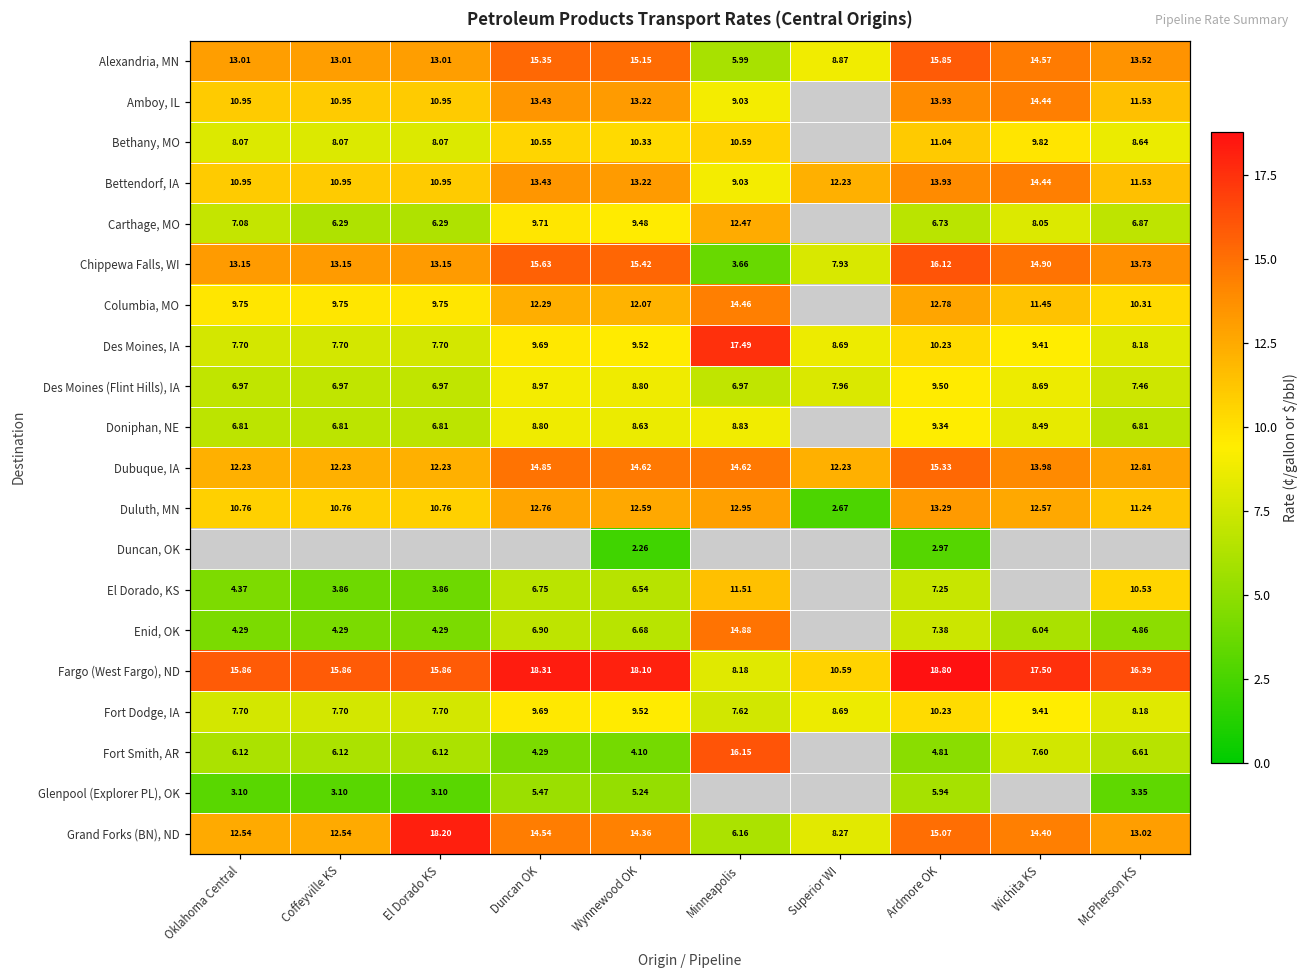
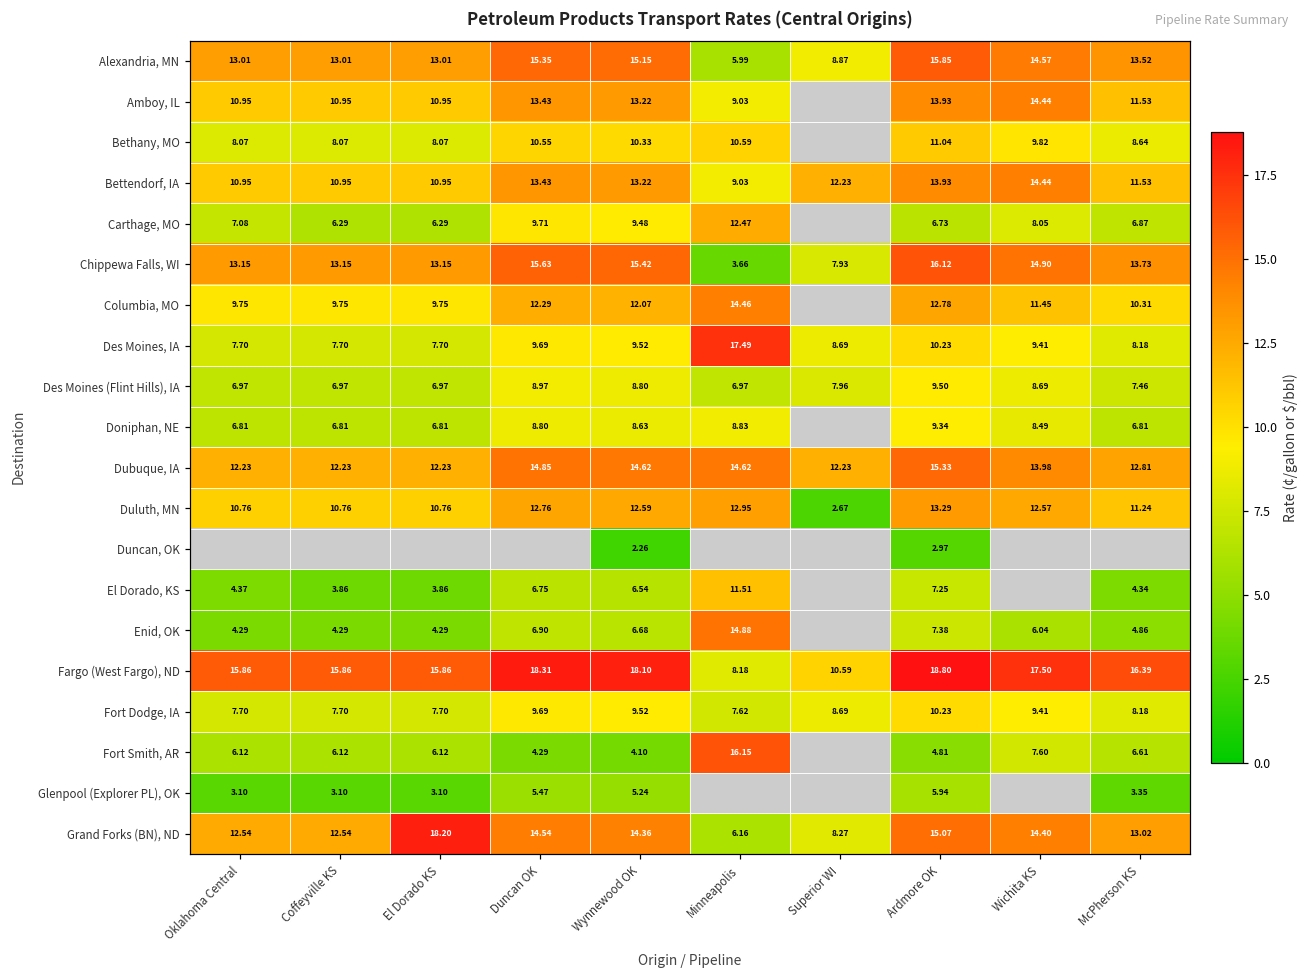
El Dorado, KS, McPherson KS: 10.53 -> 4.34
